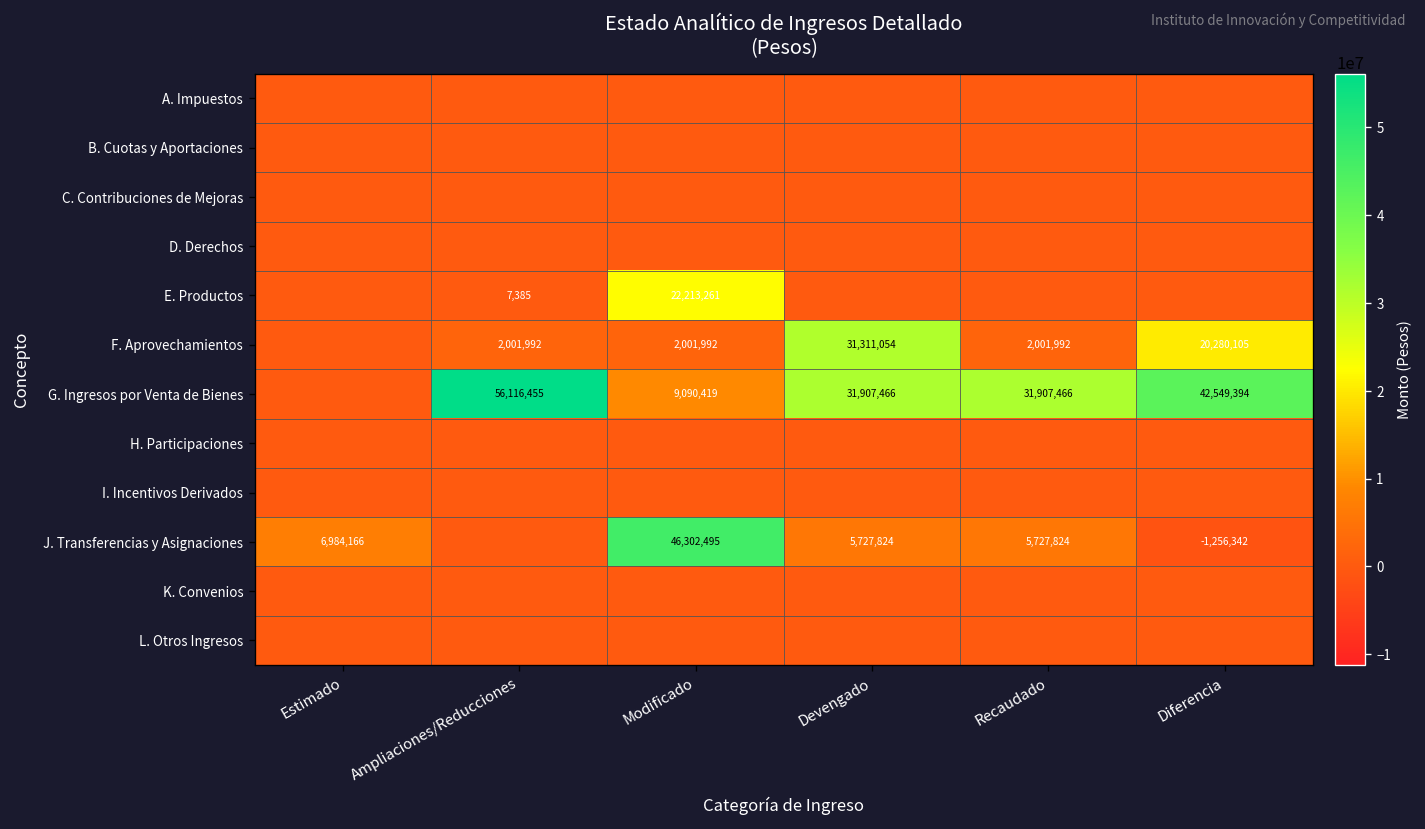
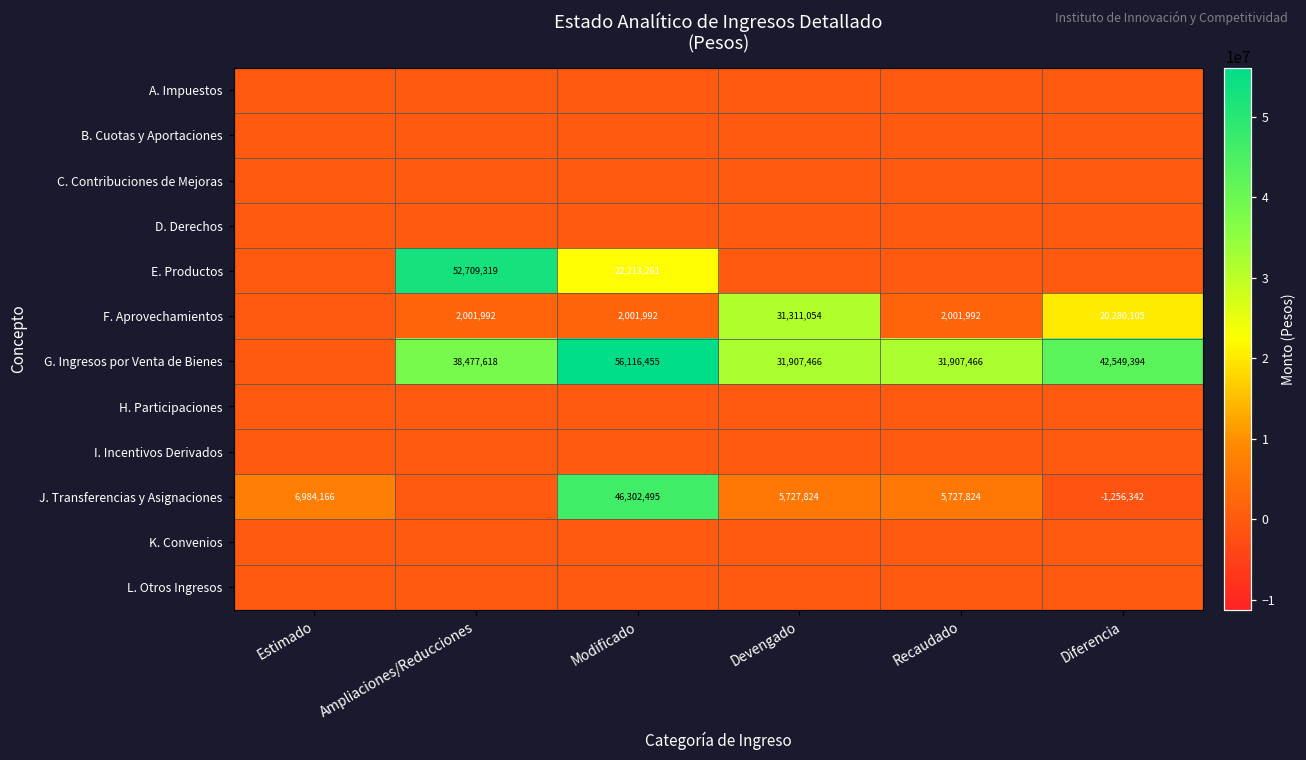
E. Productos, Ampliaciones/Reducciones: 7,385 -> 52,709,319
G. Ingresos por Venta de Bienes, Ampliaciones/Reducciones: 56,116,455 -> 38,477,618
G. Ingresos por Venta de Bienes, Modificado: 9,090,419 -> 56,116,455
